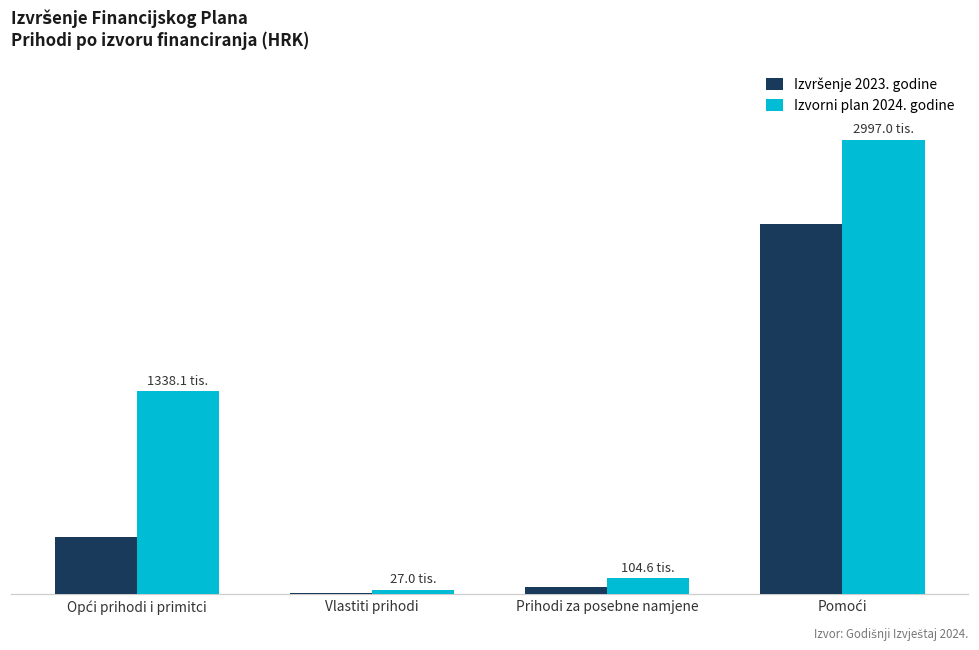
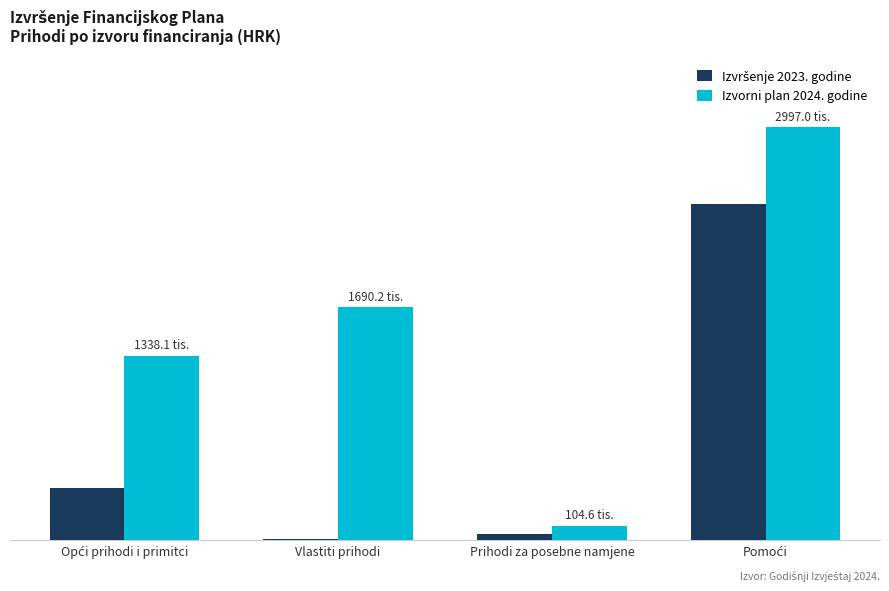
Izvorni plan 2024. godine, Vlastiti prihodi: 27.0 -> 1690.2
